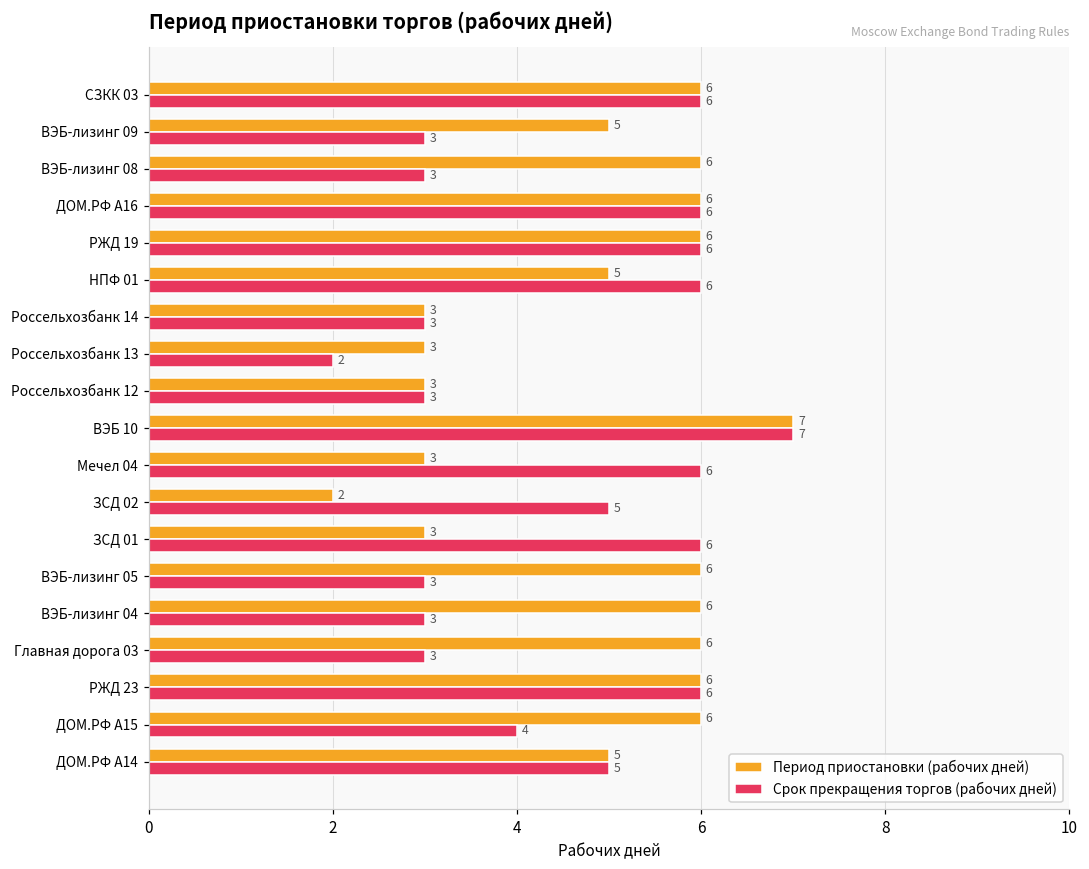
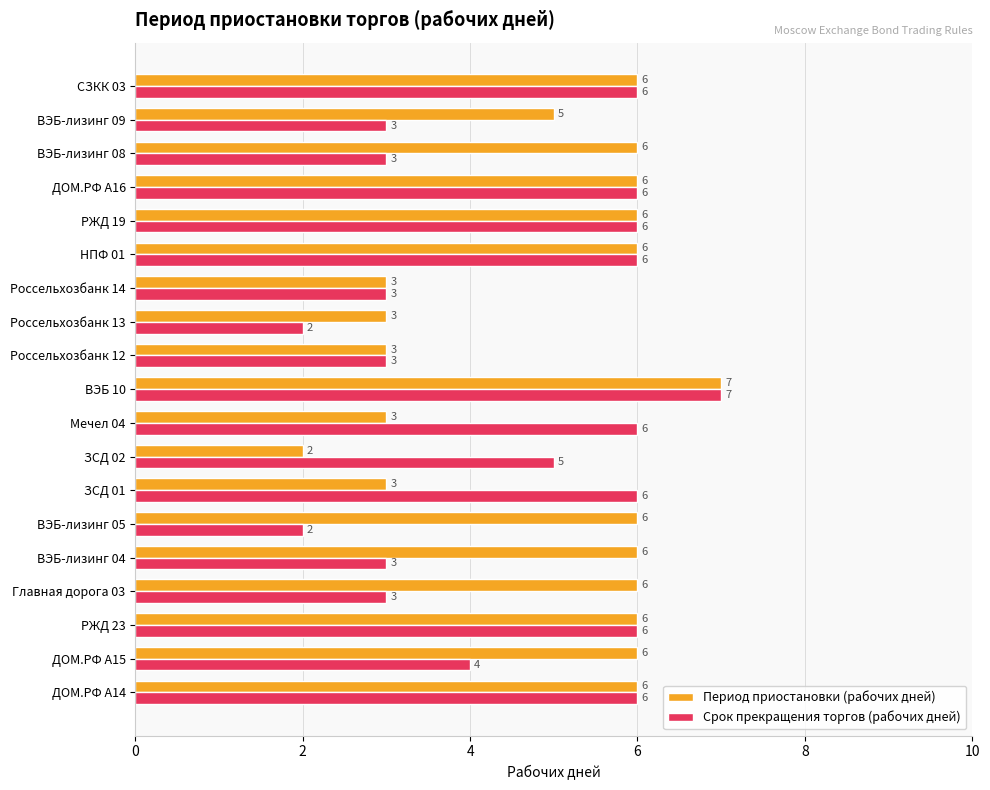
Период приостановки (рабочих дней), НПФ 01: 5 -> 6
Срок прекращения торгов (рабочих дней), ВЭБ-лизинг 05: 3 -> 2
Период приостановки (рабочих дней), ДОМ.РФ А14: 5 -> 6
Срок прекращения торгов (рабочих дней), ДОМ.РФ А14: 5 -> 6
